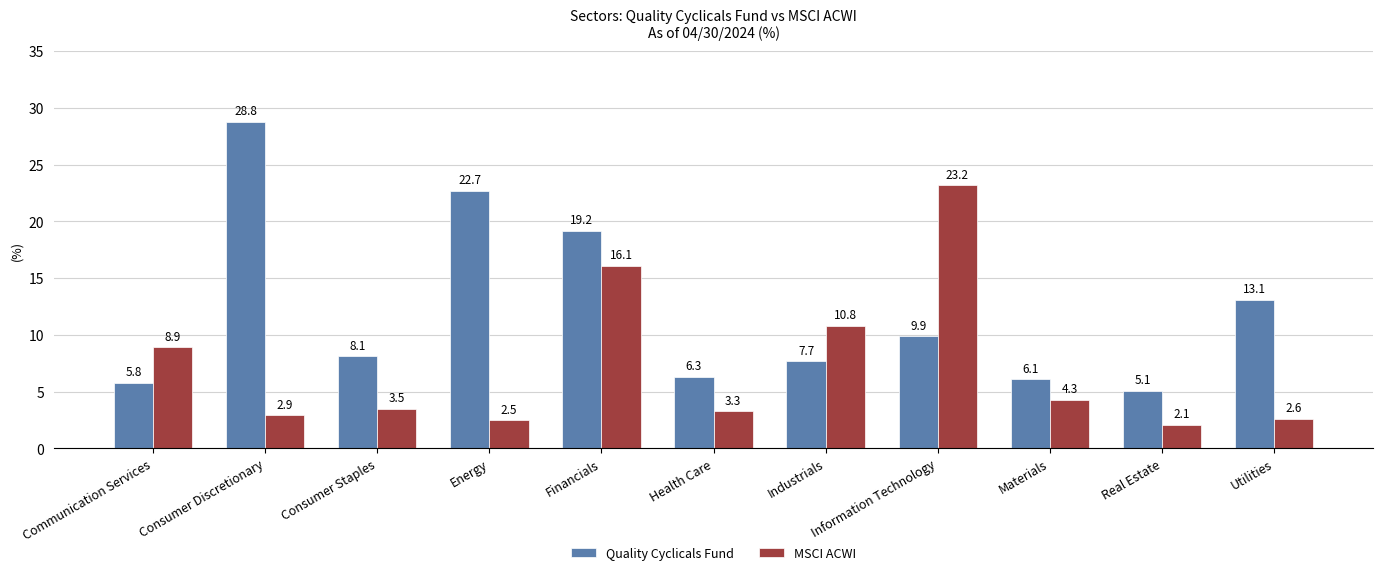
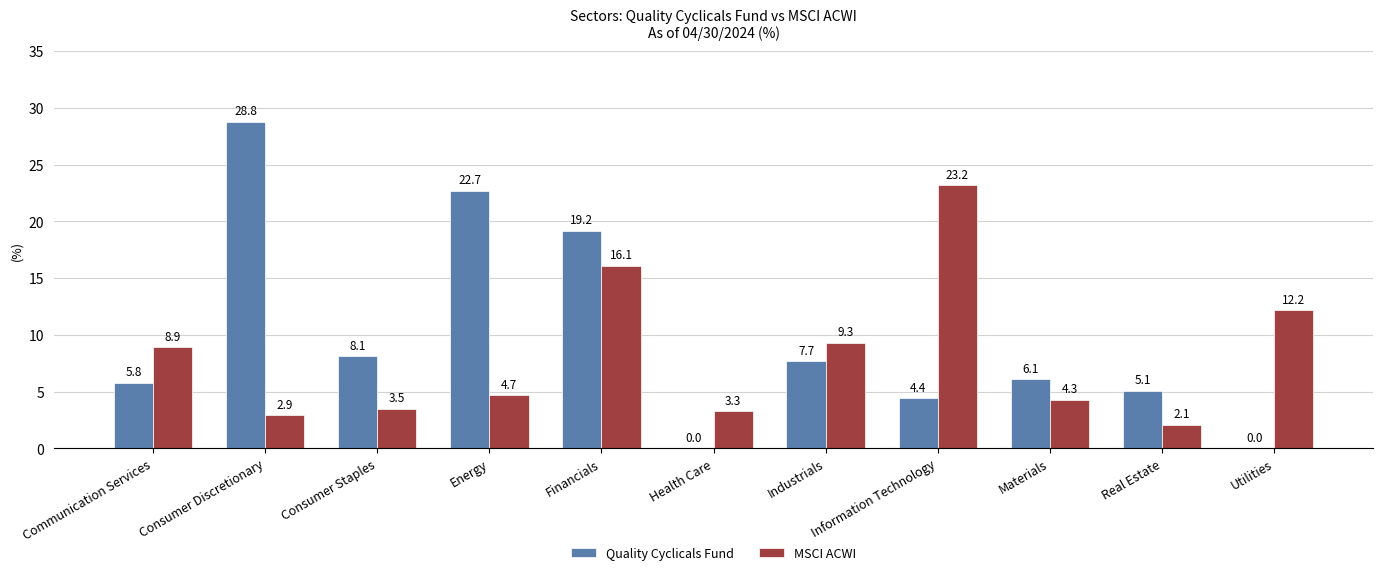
MSCI ACWI, Energy: 2.5 -> 4.7
Quality Cyclicals Fund, Health Care: 6.3 -> 0.0
MSCI ACWI, Industrials: 10.8 -> 9.3
Quality Cyclicals Fund, Information Technology: 9.9 -> 4.4
Quality Cyclicals Fund, Utilities: 13.1 -> 0.0
MSCI ACWI, Utilities: 2.6 -> 12.2
